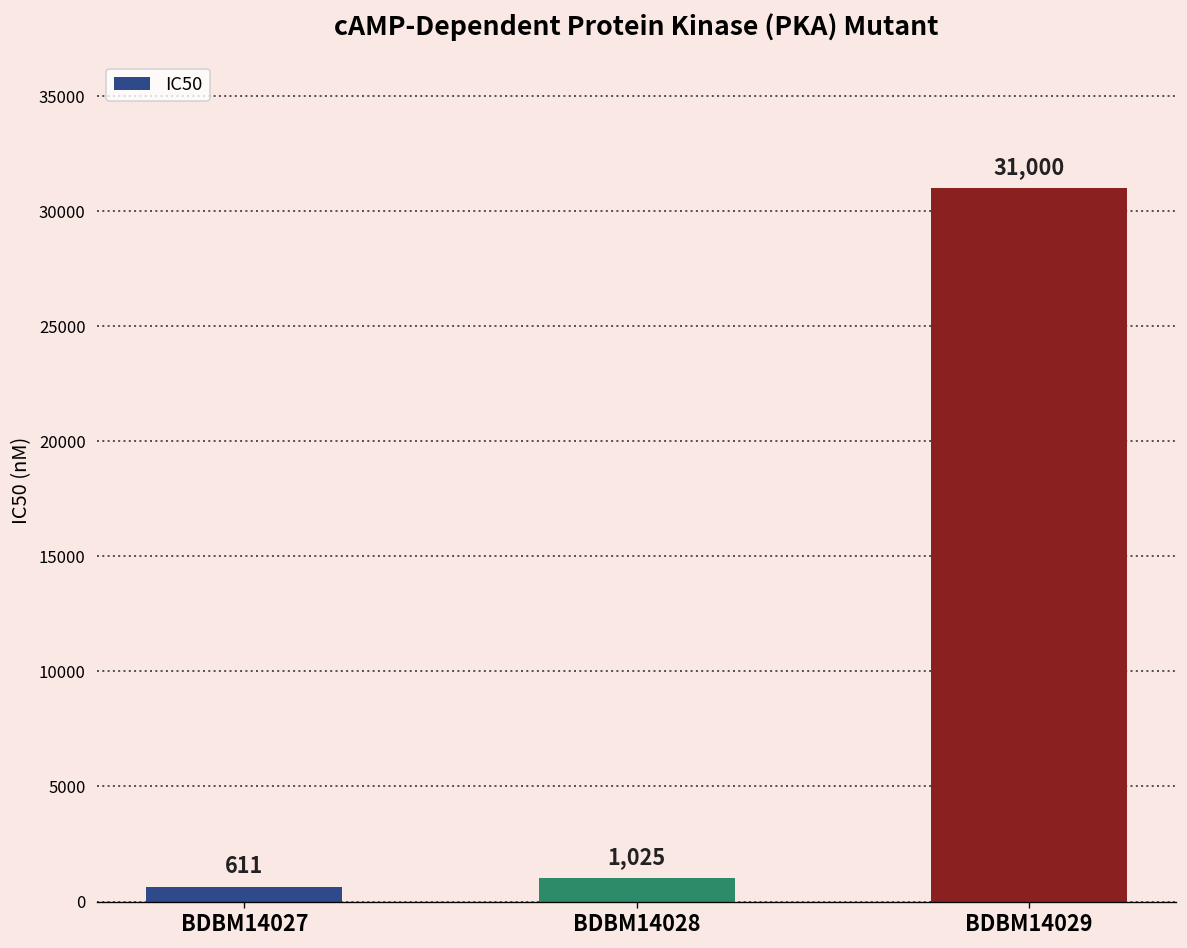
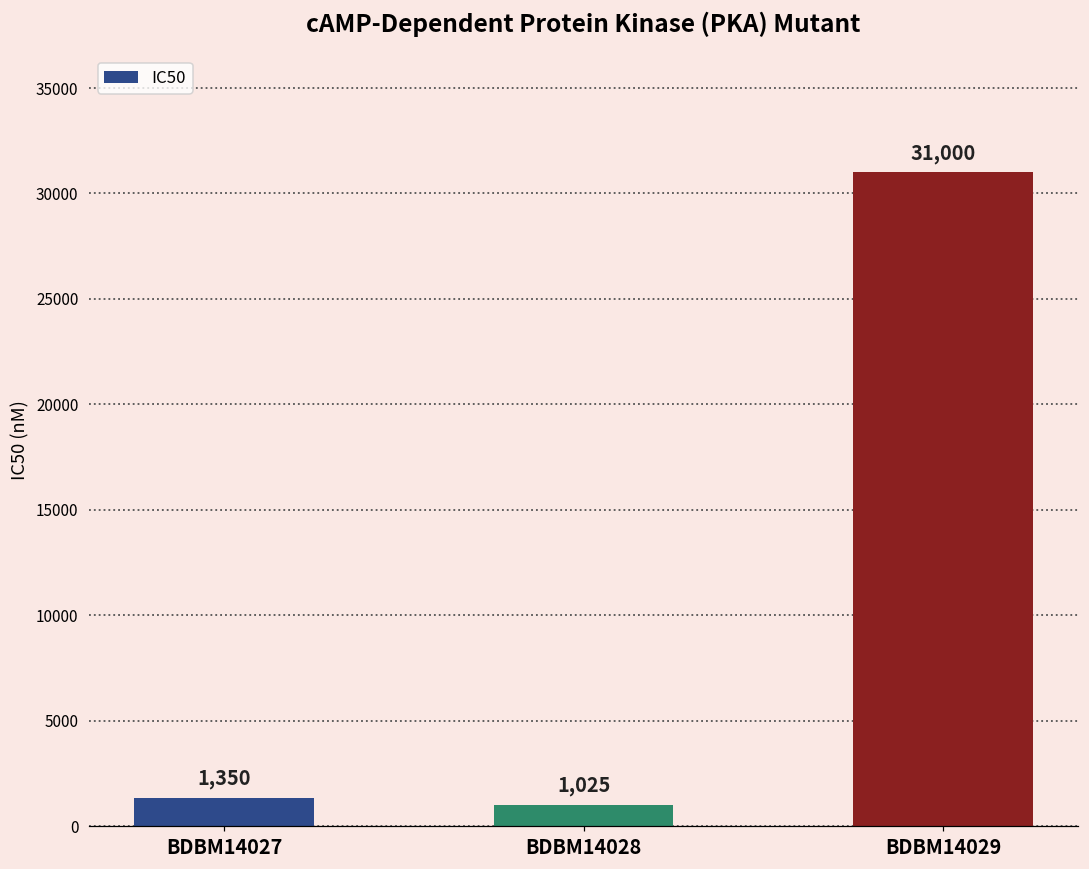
BDBM14027: 611 -> 1,350
